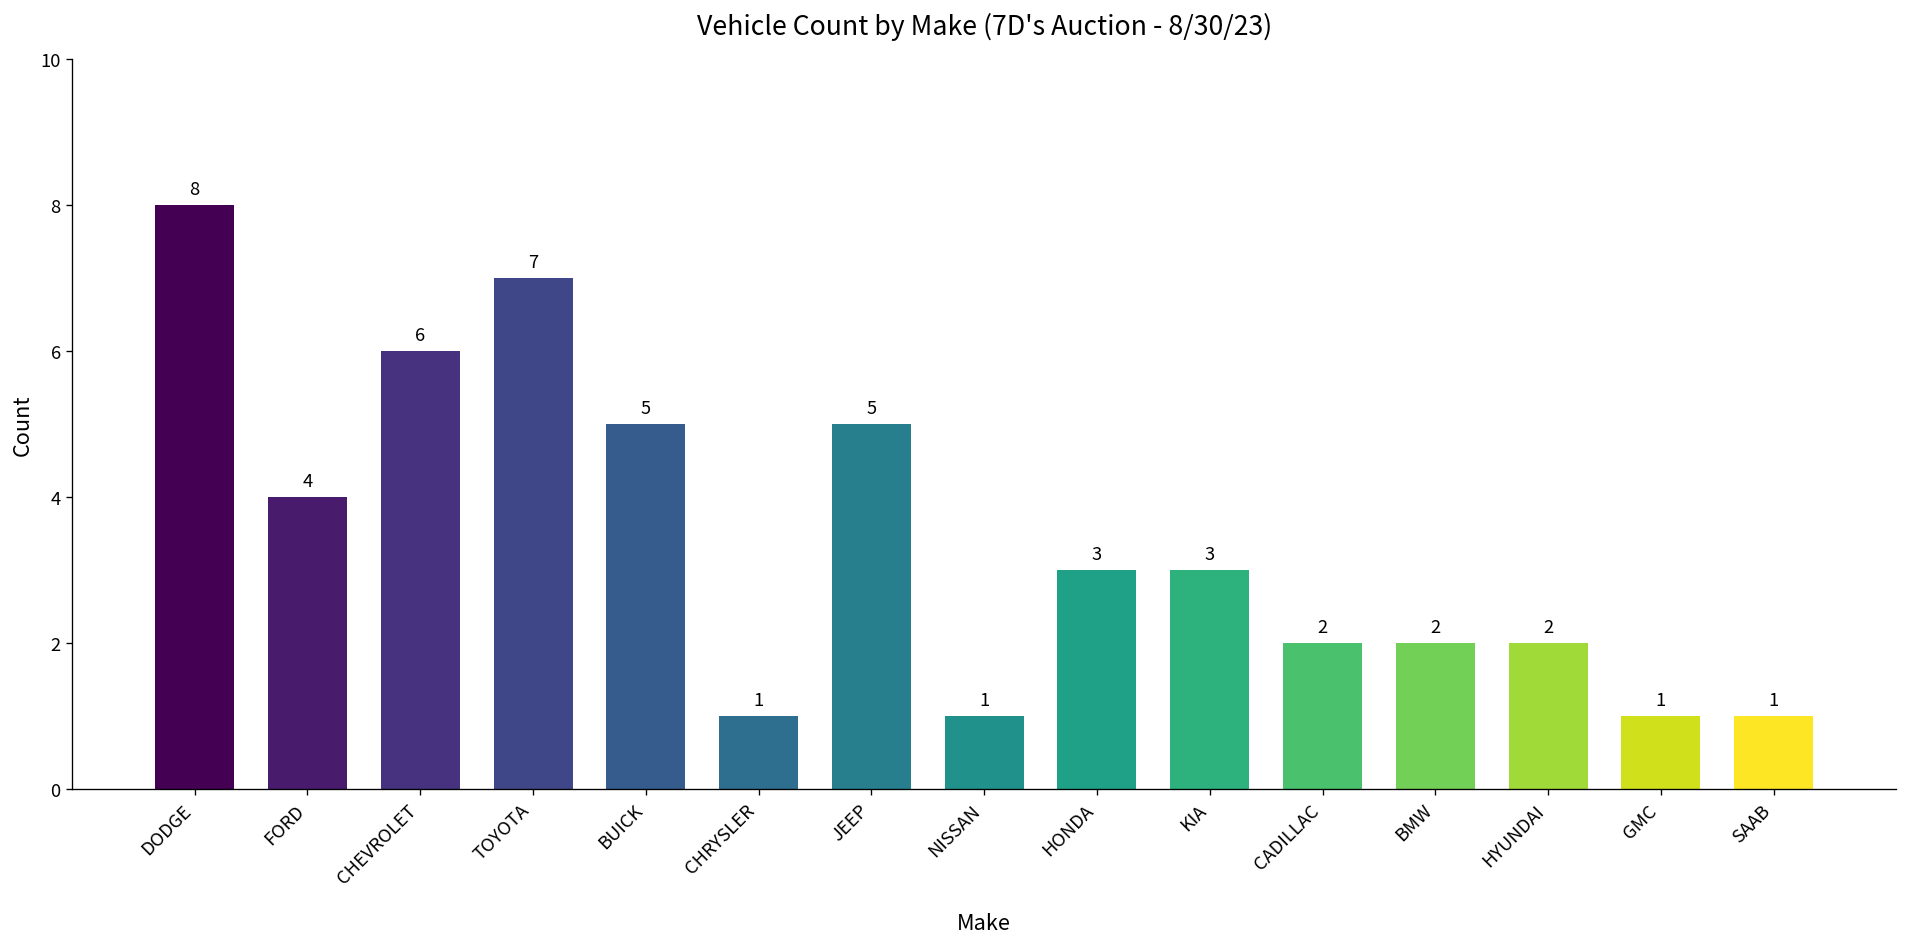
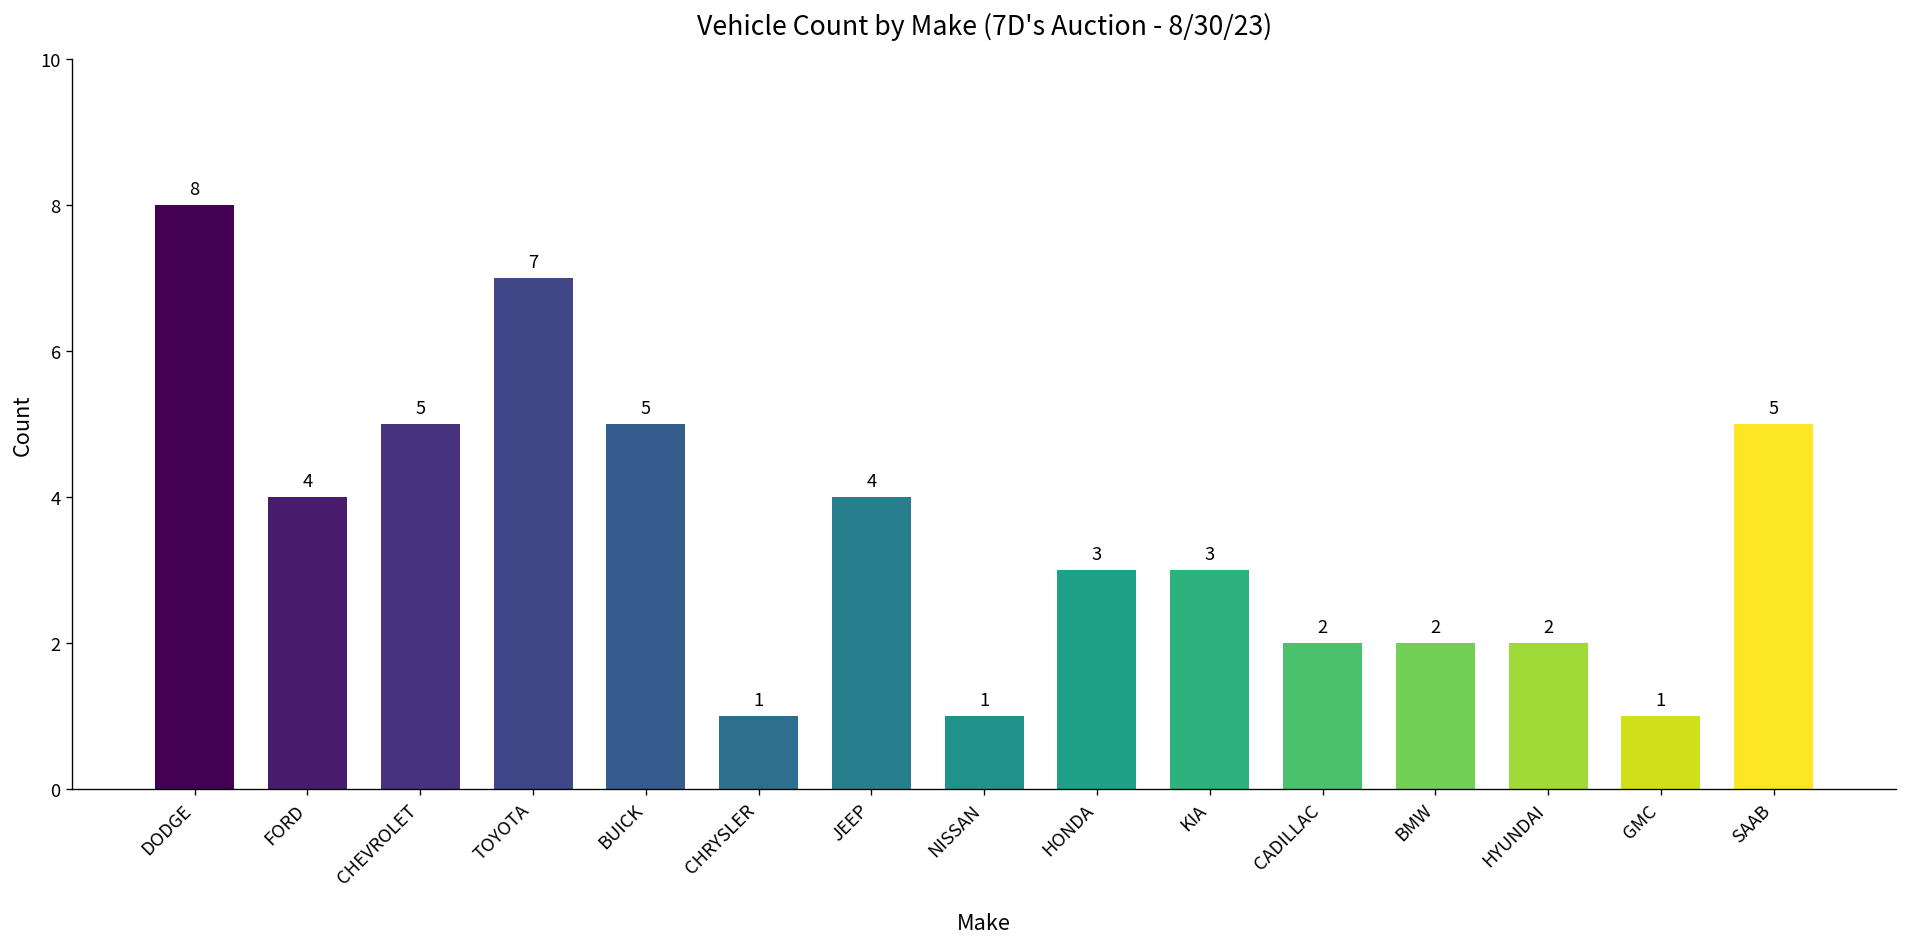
CHEVROLET: 6 -> 5
JEEP: 5 -> 4
SAAB: 1 -> 5
